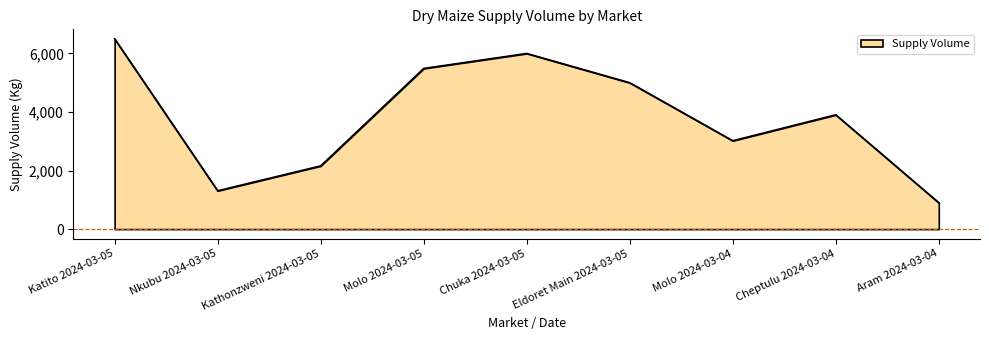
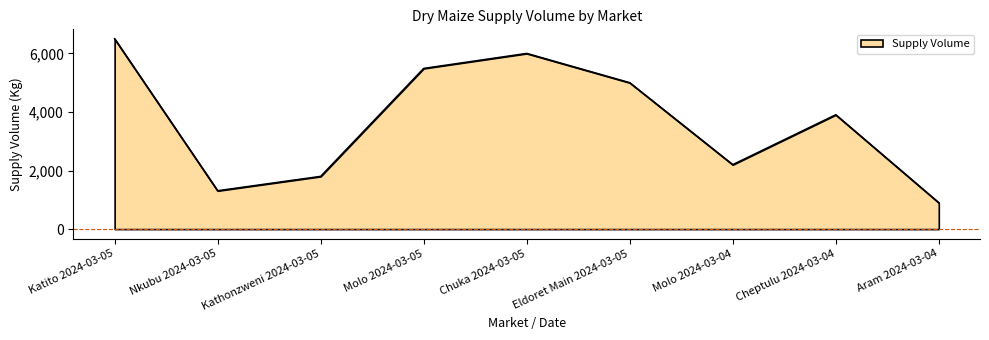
Kathonzweni 2024-03-05: 2,200 -> 1,800
Molo 2024-03-04: 3,000 -> 2,200
